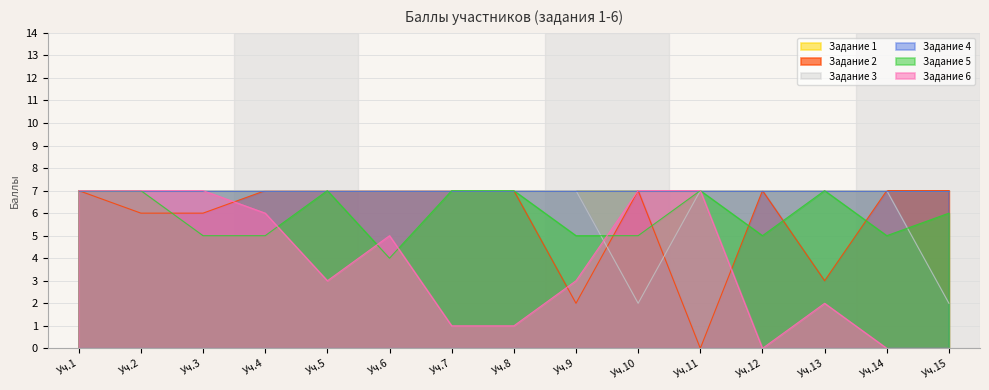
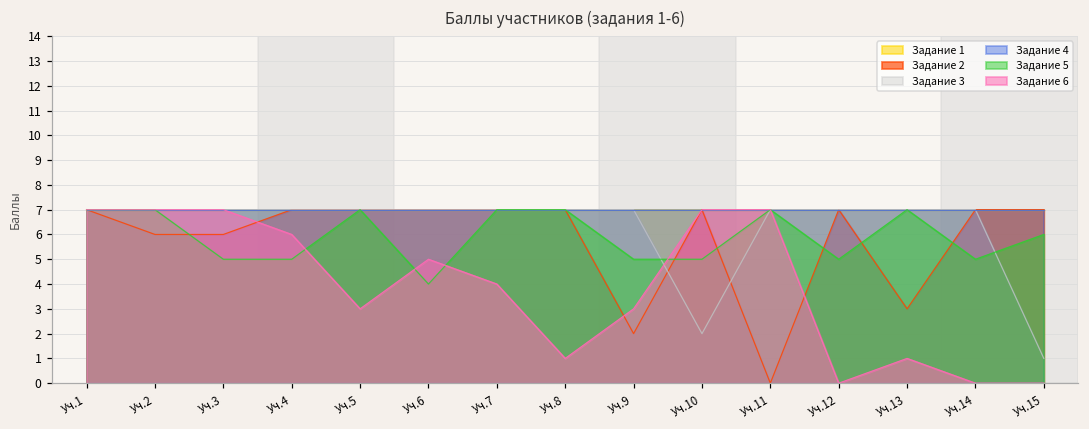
Задание 6, Уч.7: 1 -> 4
Задание 6, Уч.13: 2 -> 1
Задание 3, Уч.15: 2 -> 1
